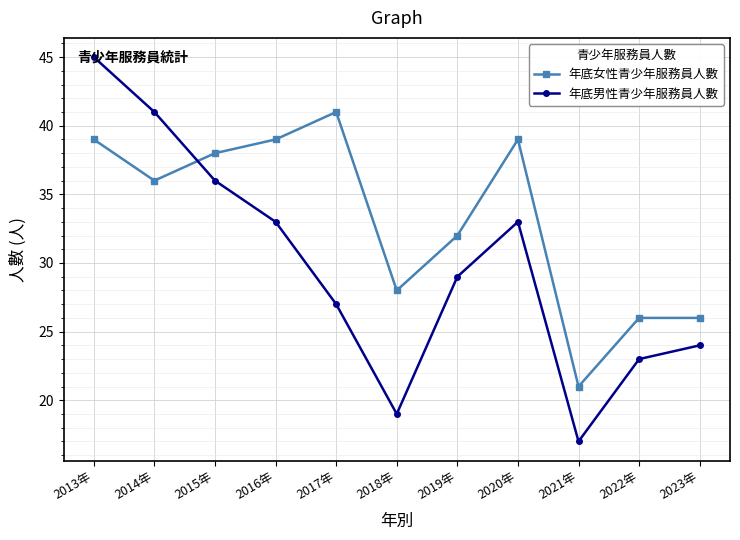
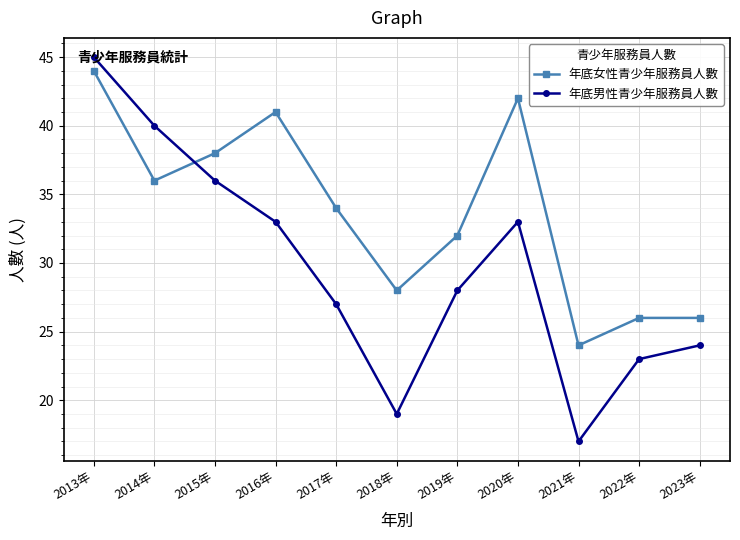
年底女性青少年服務員人數, 2013年: 39 -> 44
年底男性青少年服務員人數, 2014年: 41 -> 40
年底女性青少年服務員人數, 2016年: 39 -> 41
年底女性青少年服務員人數, 2017年: 41 -> 34
年底男性青少年服務員人數, 2019年: 29 -> 28
年底女性青少年服務員人數, 2020年: 39 -> 42
年底女性青少年服務員人數, 2021年: 21 -> 24
